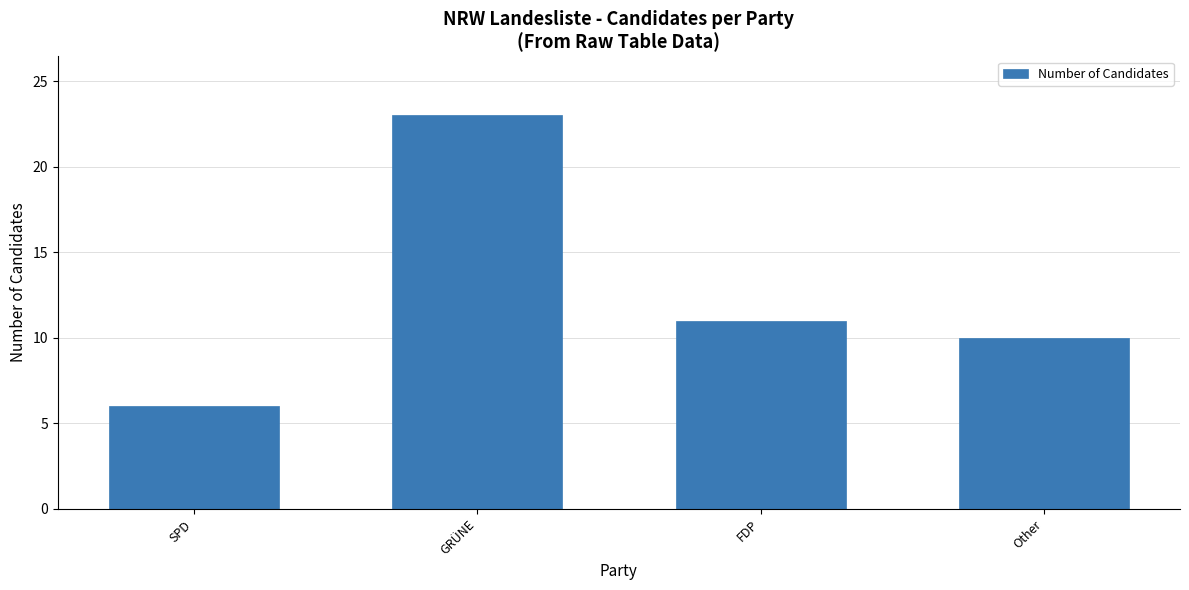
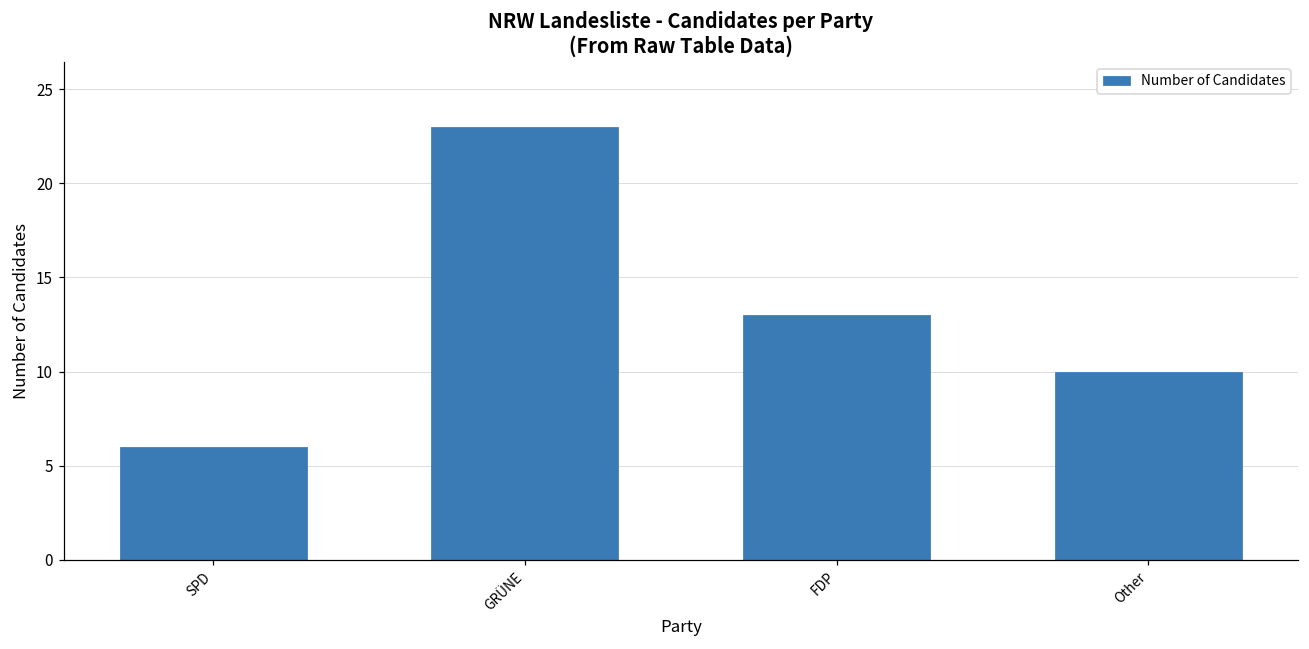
FDP: 11 -> 13
